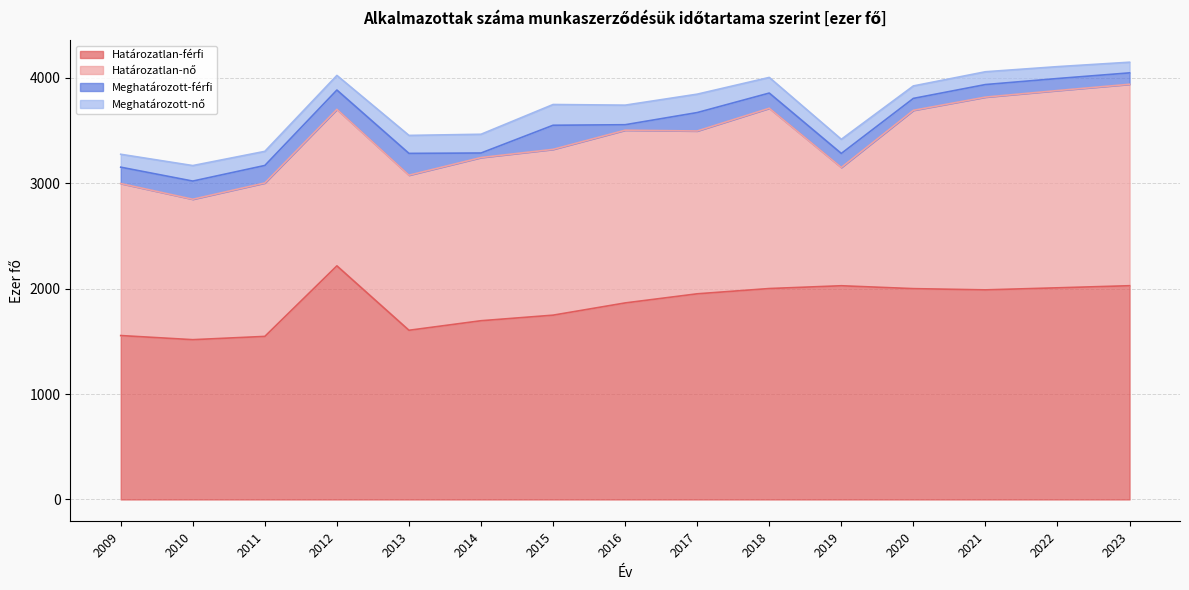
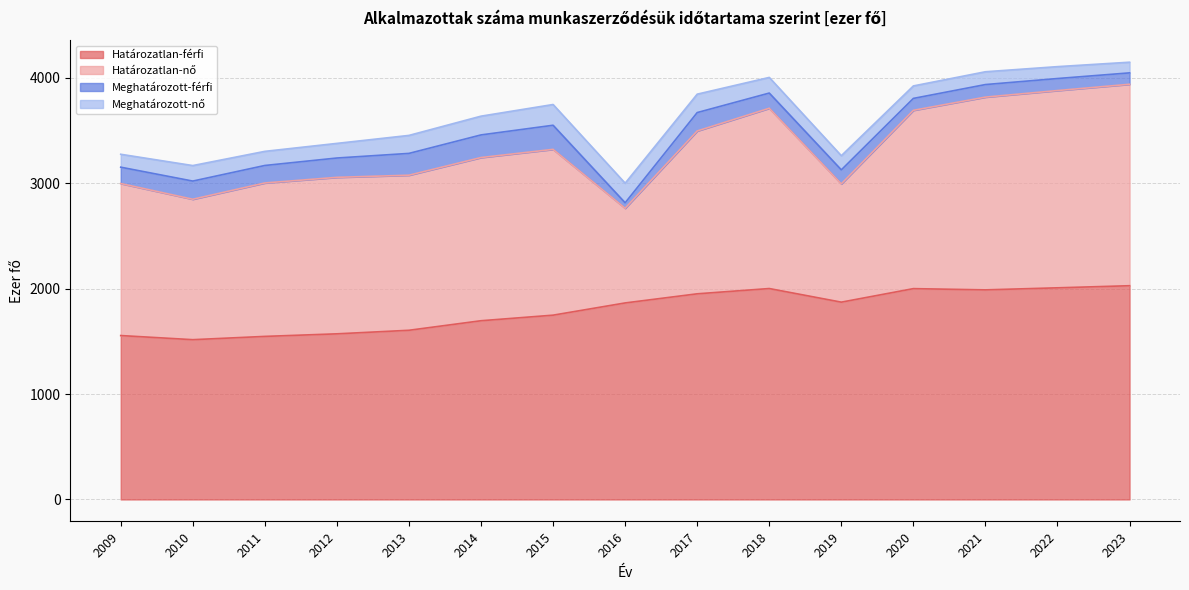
Határozatlan-férfi, 2012: 2220 -> 1570
Meghatározott-férfi, 2014: 40 -> 210
Határozatlan-nő, 2016: 1640 -> 900
Határozatlan-férfi, 2019: 2030 -> 1870
